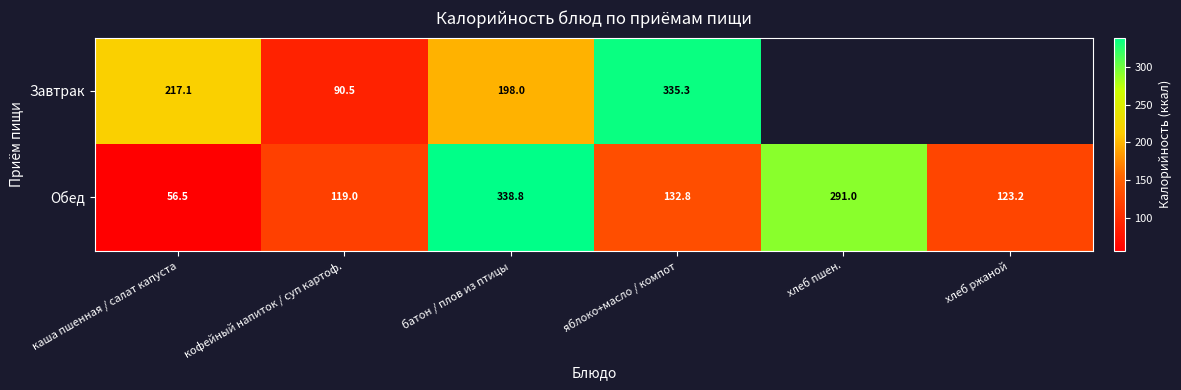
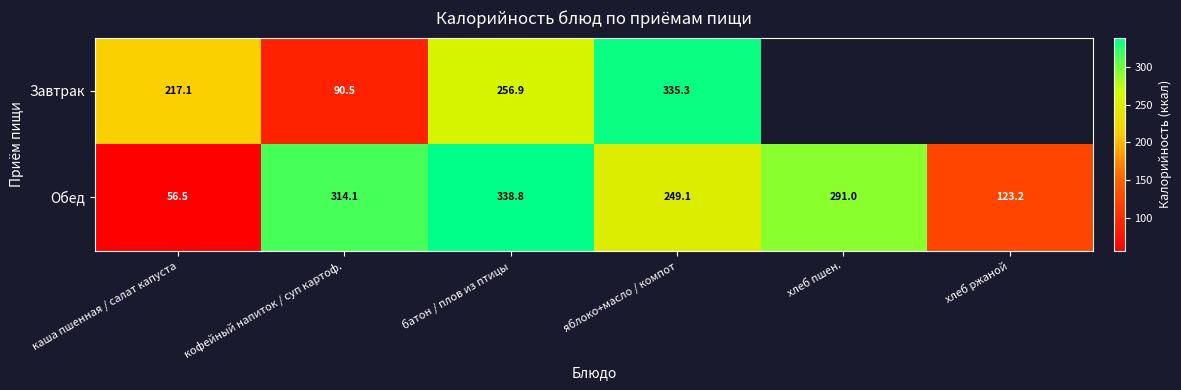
Завтрак, батон / плов из птицы: 198.0 -> 256.9
Обед, кофейный напиток / суп картоф.: 119.0 -> 314.1
Обед, яблоко+масло / компот: 132.8 -> 249.1
